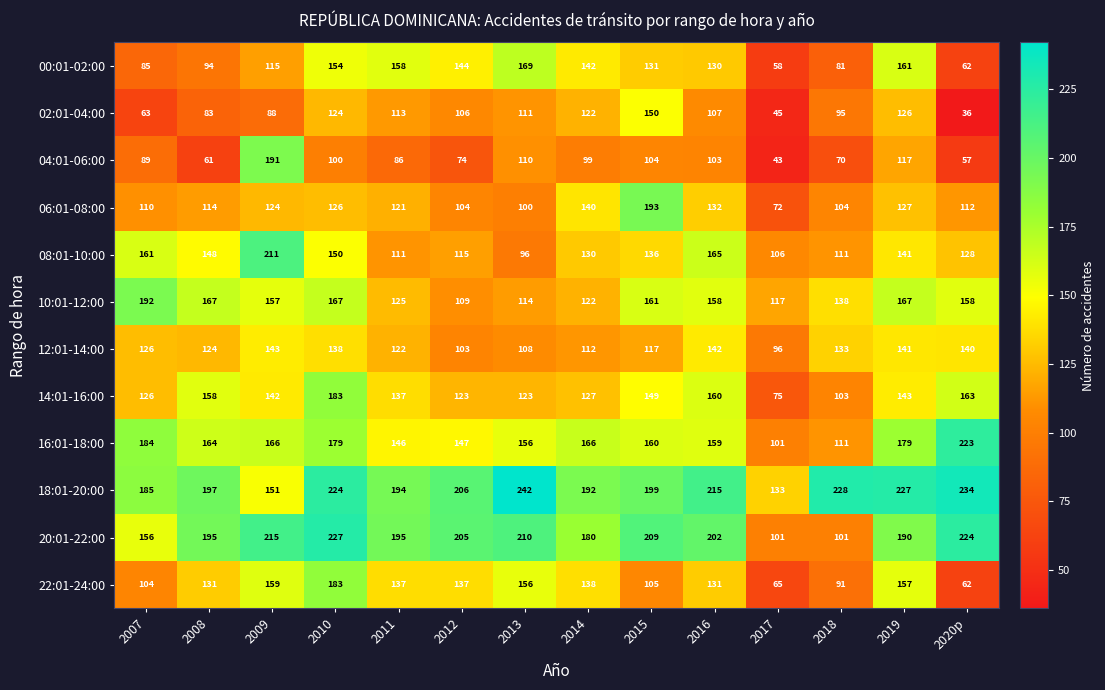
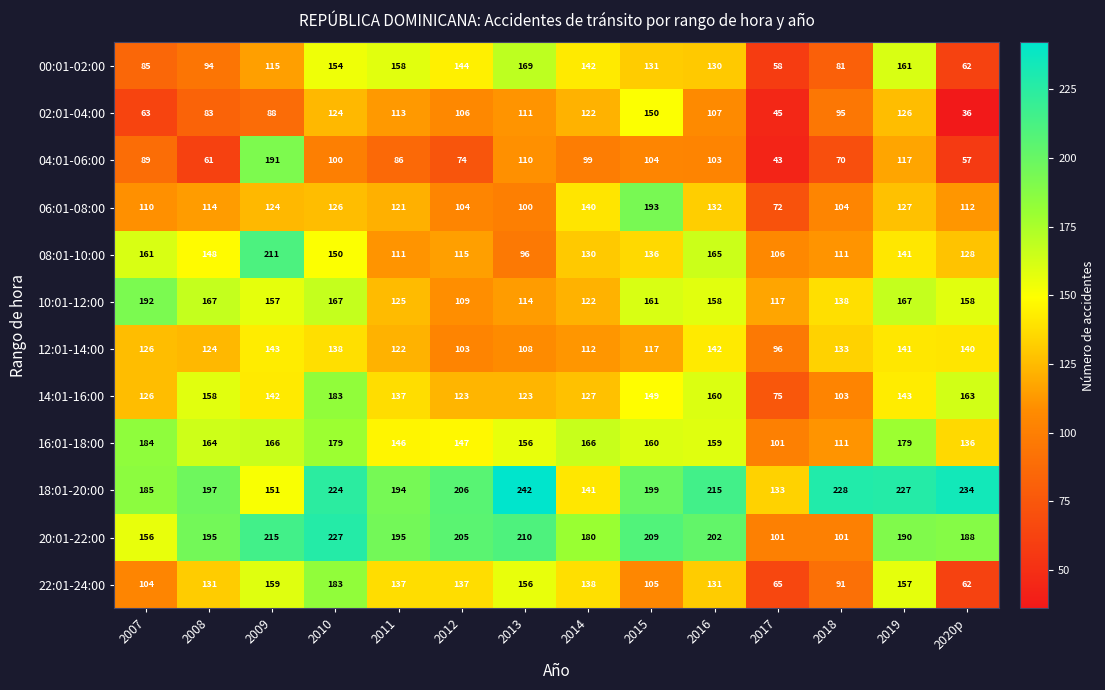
16:01-18:00, 2020p: 223 -> 136
18:01-20:00, 2014: 192 -> 141
20:01-22:00, 2020p: 224 -> 188
